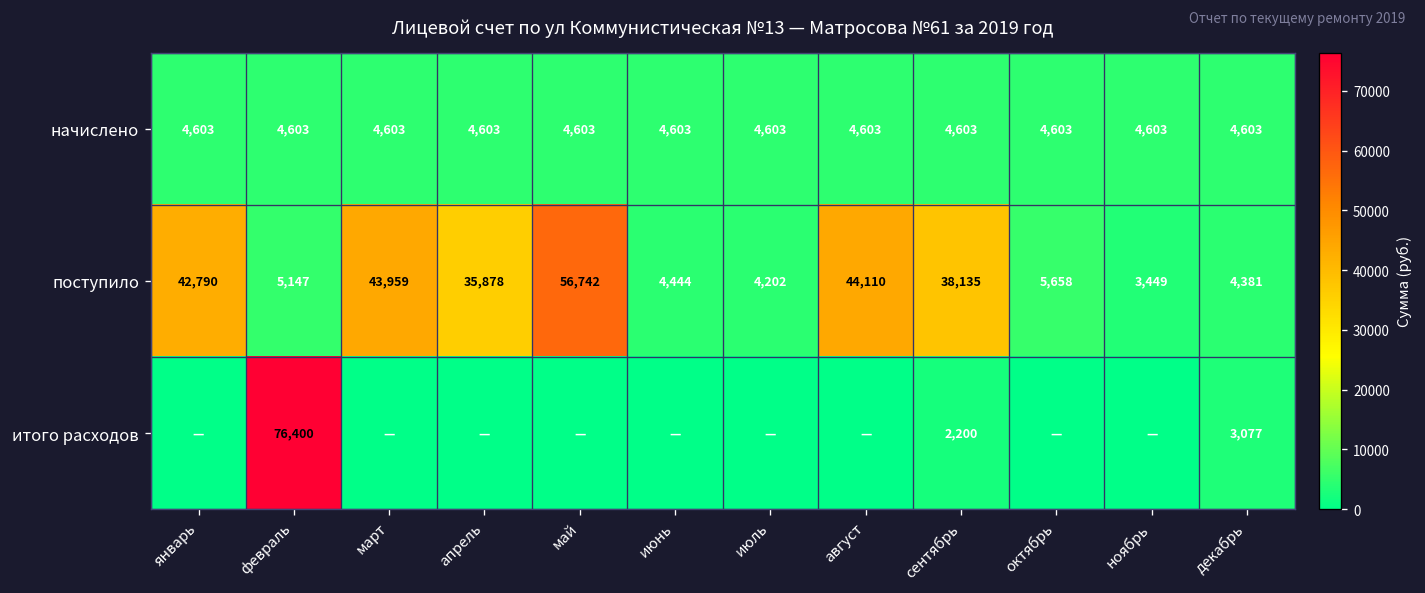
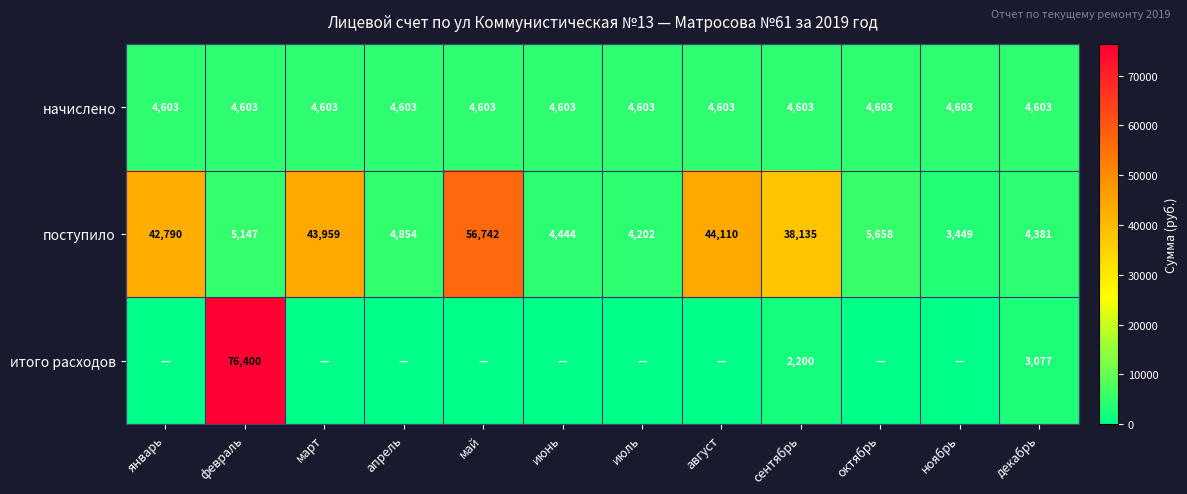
поступило, апрель: 35,878 -> 4,854
